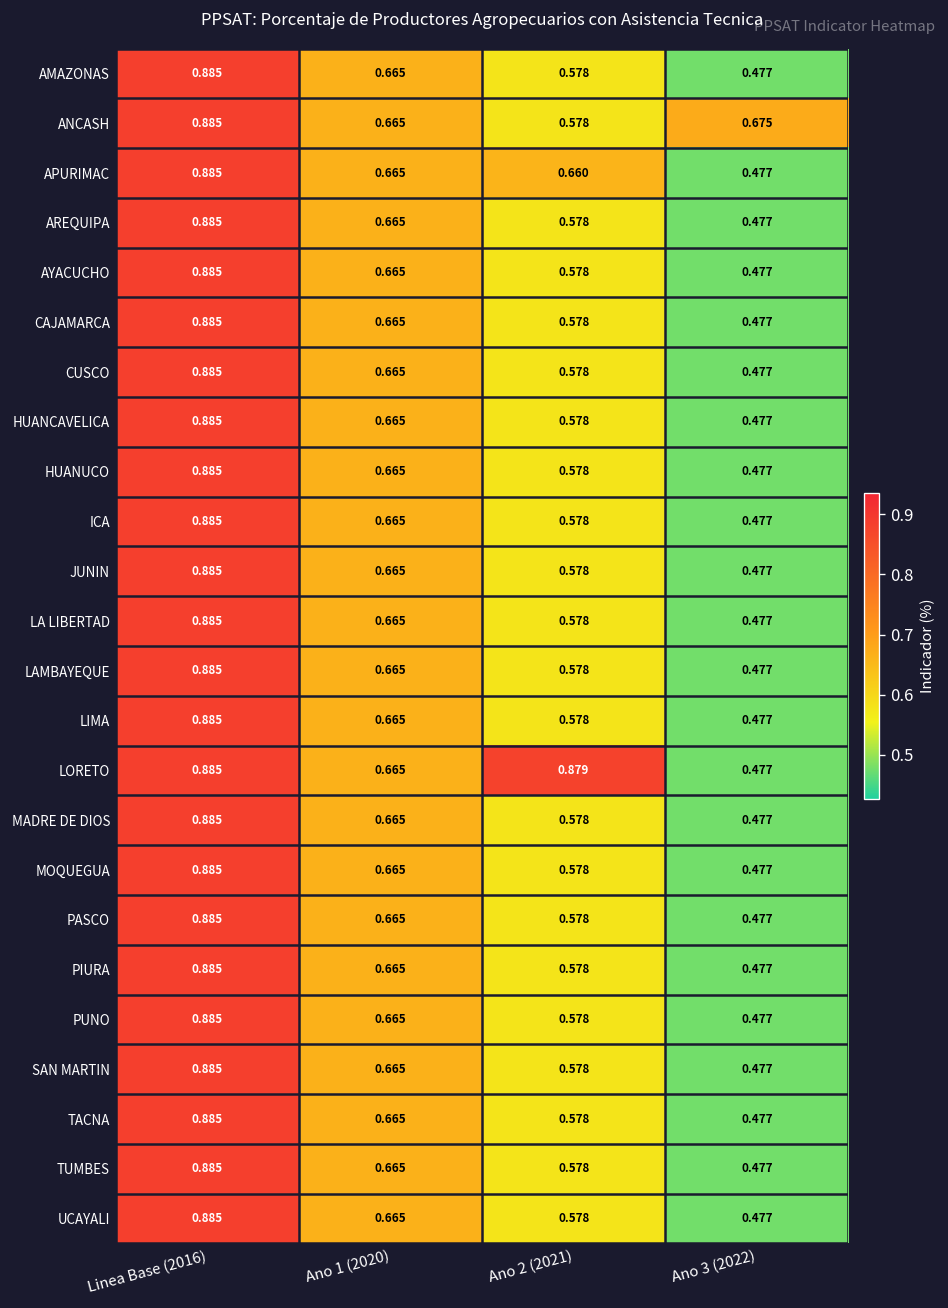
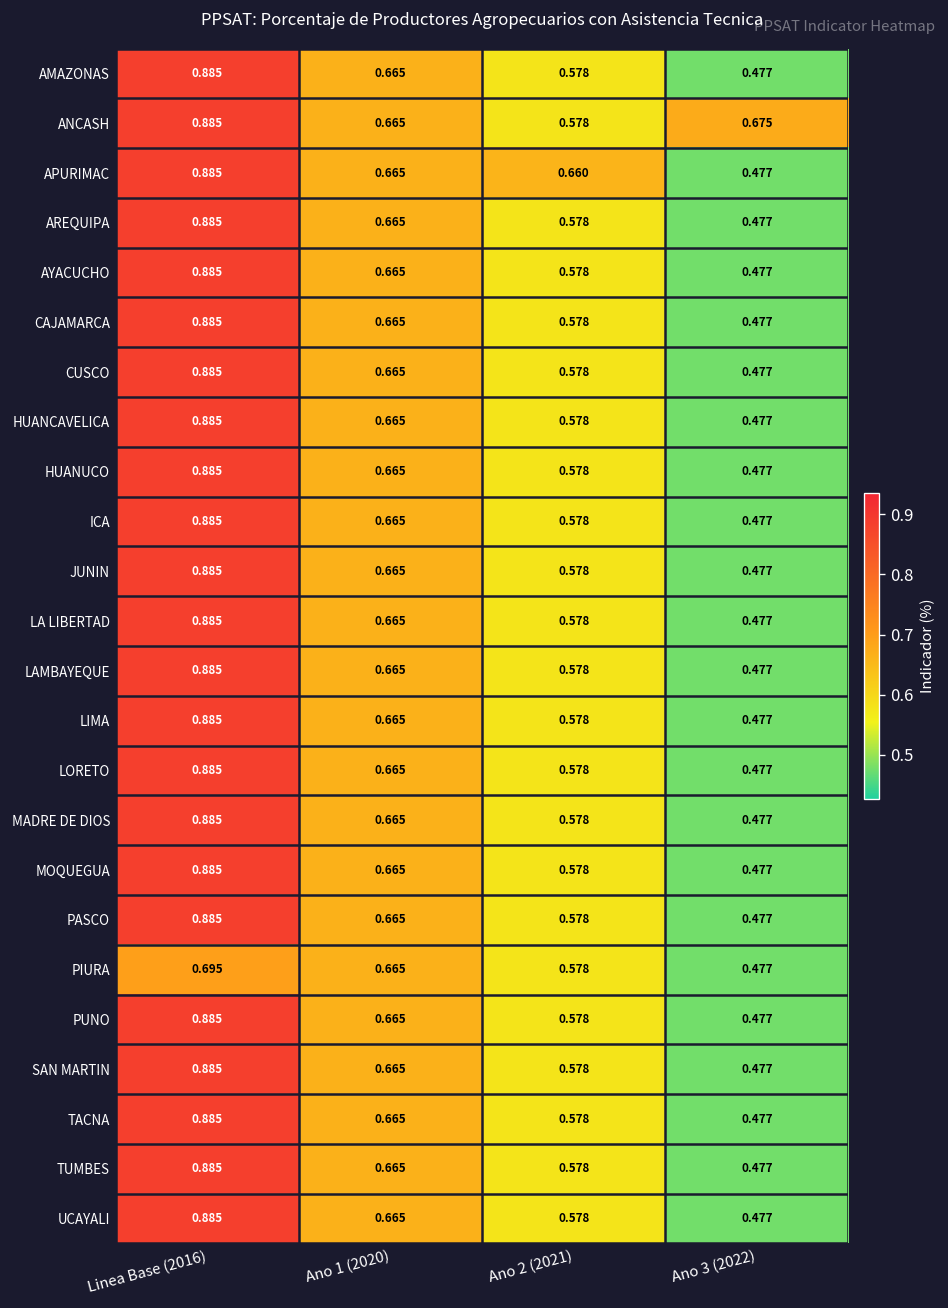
LORETO, Ano 2 (2021): 0.879 -> 0.578
PIURA, Linea Base (2016): 0.885 -> 0.695
